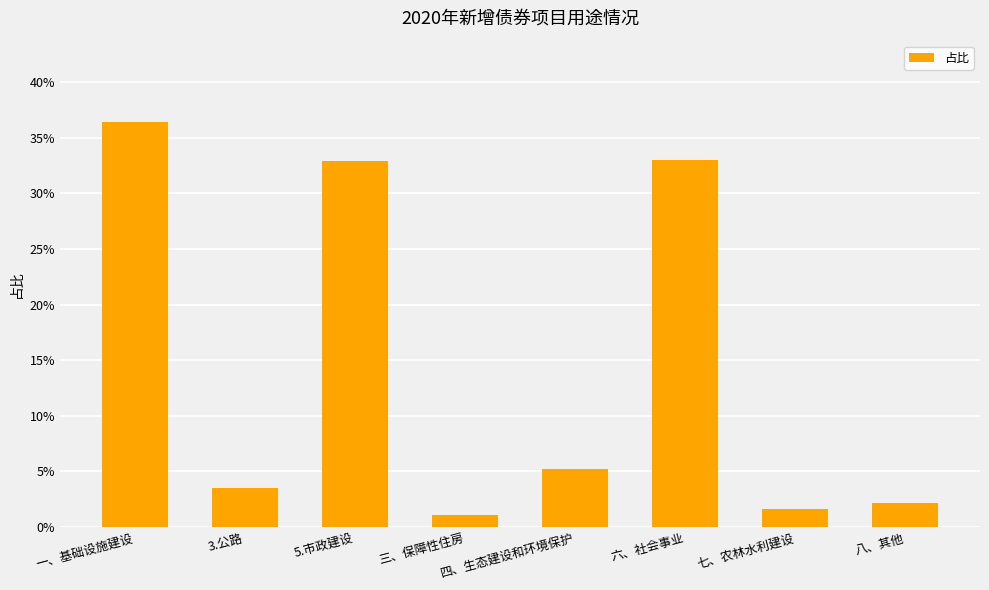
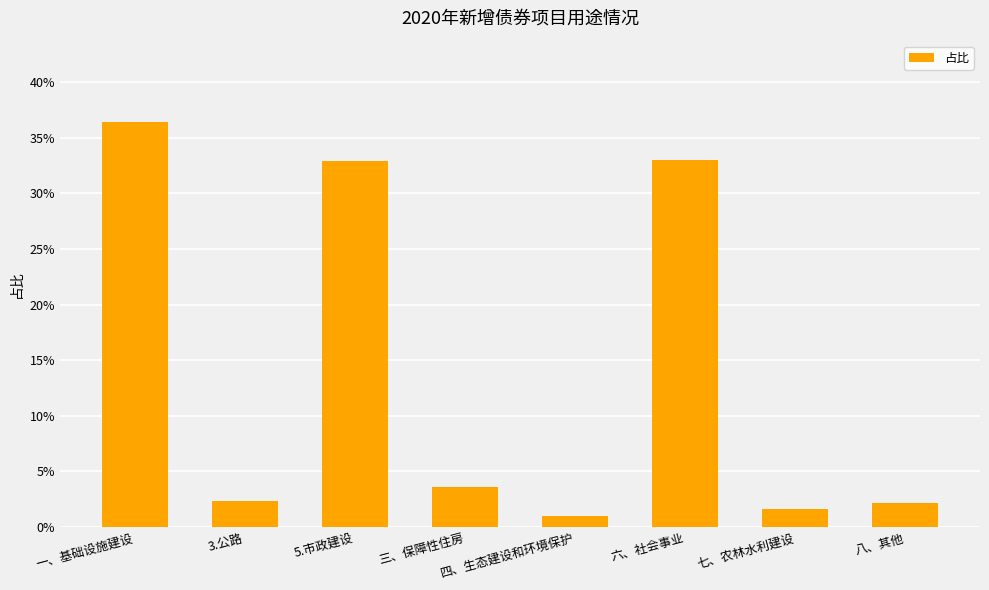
3.公路: 3.5% -> 2.4%
三、保障性住房: 1.0% -> 3.6%
四、生态建设和环境保护: 5.2% -> 1.0%
